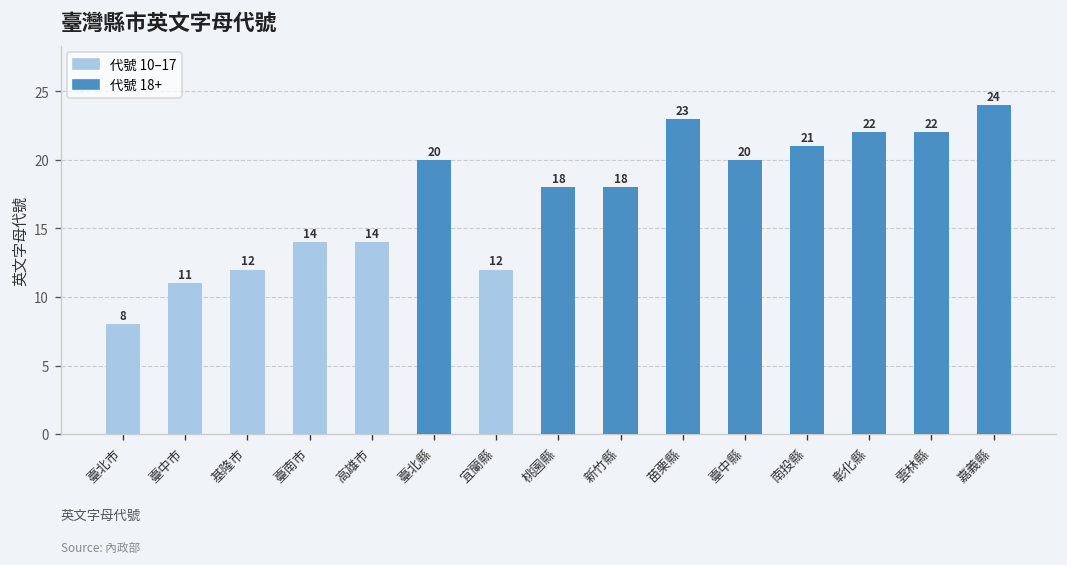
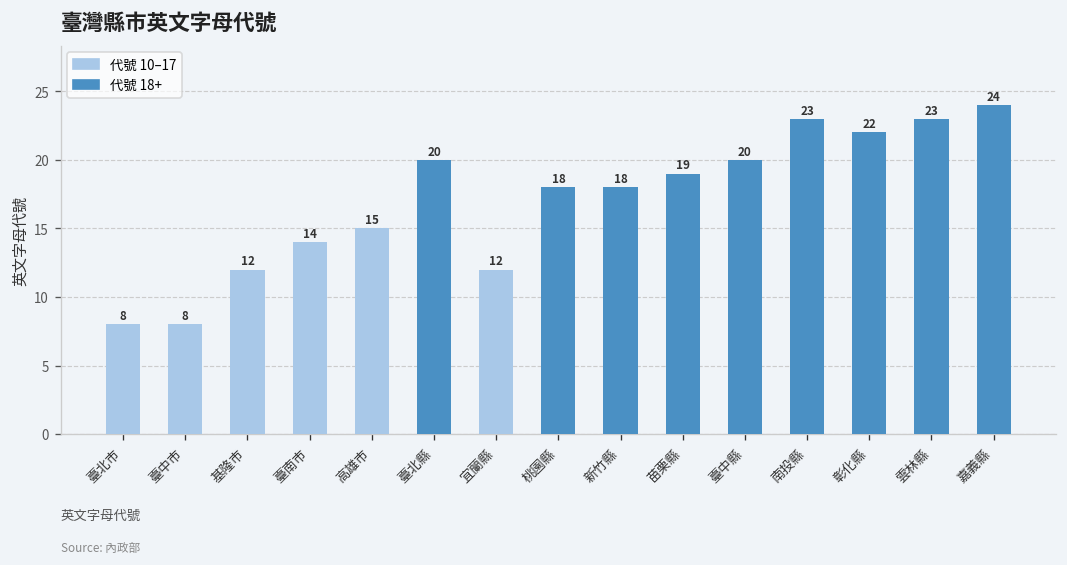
臺中市: 11 -> 8
高雄市: 14 -> 15
苗栗縣: 23 -> 19
南投縣: 21 -> 23
雲林縣: 22 -> 23
